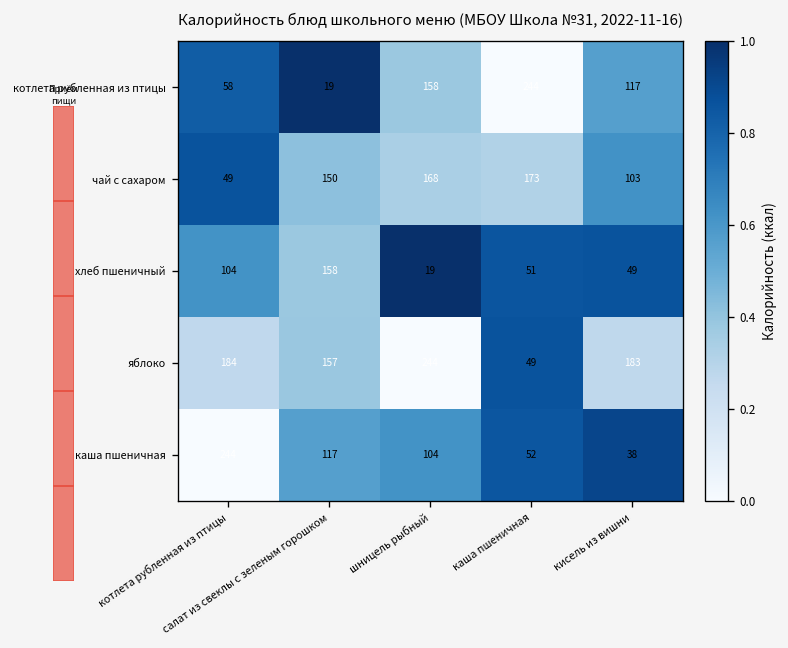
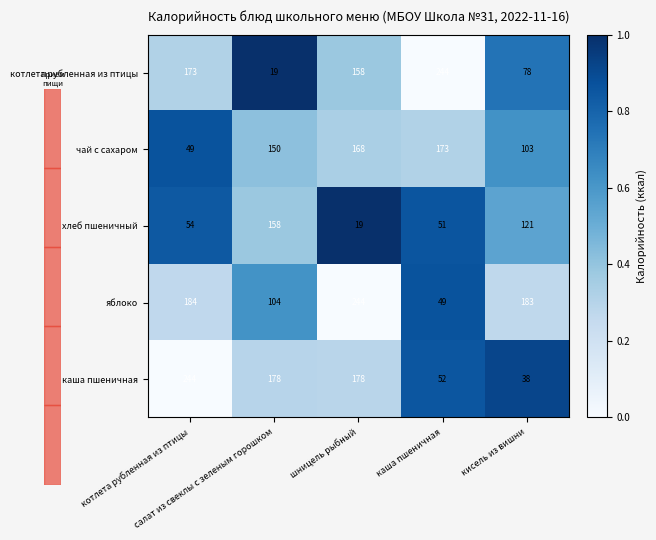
котлета рубленная из птицы, котлета рубленная из птицы: 58 -> 173
котлета рубленная из птицы, кисель из вишни: 117 -> 78
хлеб пшеничный, котлета рубленная из птицы: 104 -> 54
хлеб пшеничный, кисель из вишни: 49 -> 121
яблоко, салат из свеклы с зеленым горошком: 157 -> 104
каша пшеничная, салат из свеклы с зеленым горошком: 117 -> 178
каша пшеничная, шницель рыбный: 104 -> 178
